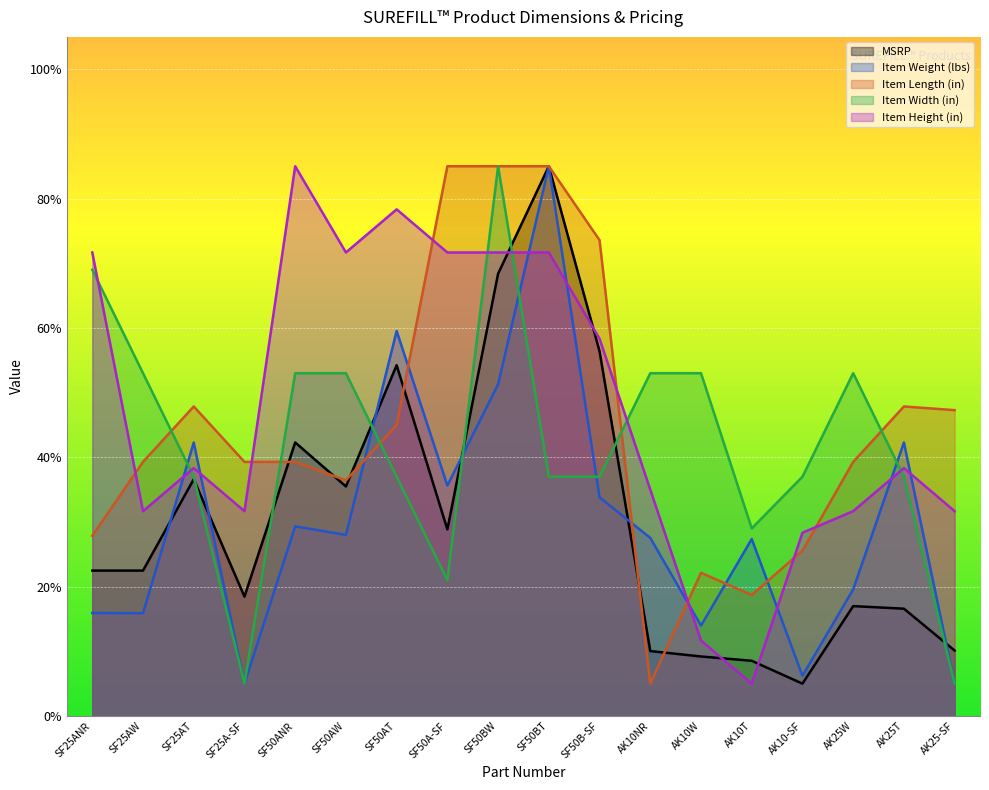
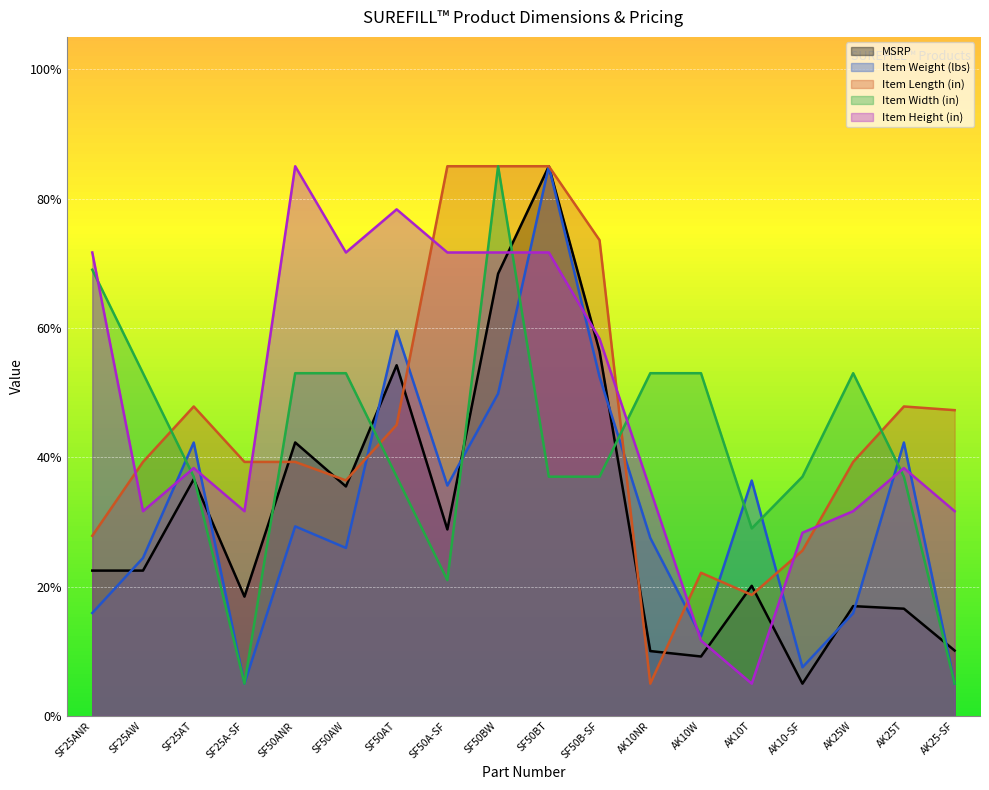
Item Weight (lbs), SF25AW: 16% -> 24%
Item Weight (lbs), SF50AW: 28% -> 26%
Item Weight (lbs), SF50BW: 51% -> 50%
Item Weight (lbs), SF50B-SF: 34% -> 52%
Item Weight (lbs), AK10W: 14% -> 12%
MSRP, AK10T: 9% -> 20%
Item Weight (lbs), AK10T: 27% -> 36%
Item Weight (lbs), AK10-SF: 6% -> 8%
Item Weight (lbs), AK25W: 20% -> 16%
